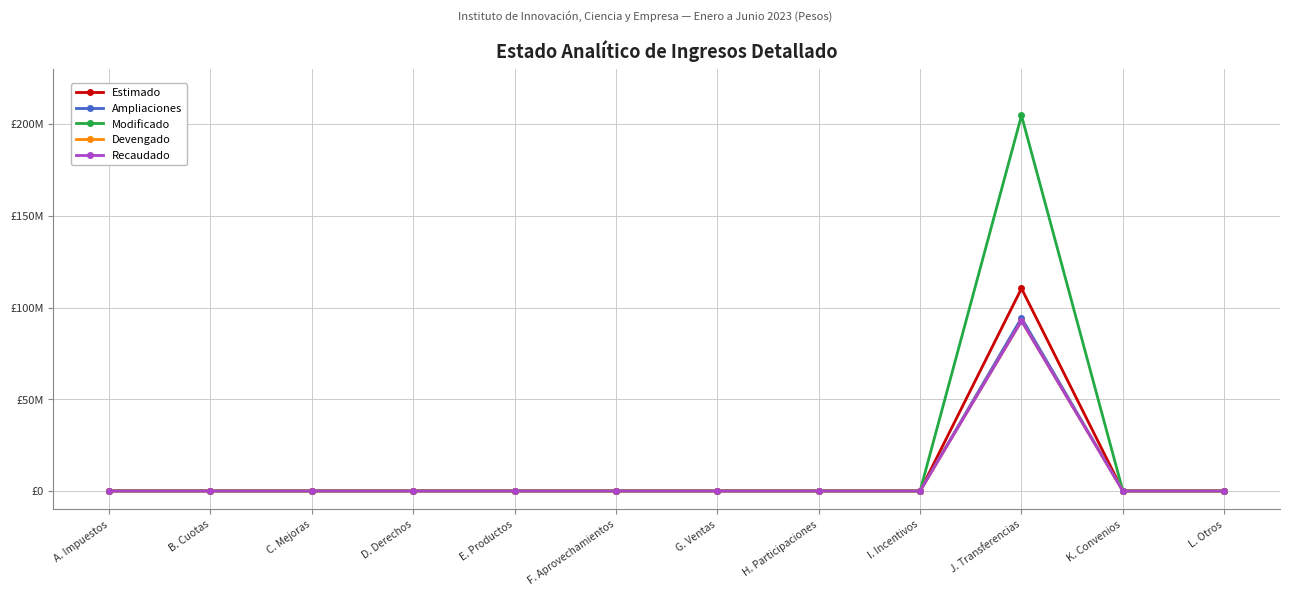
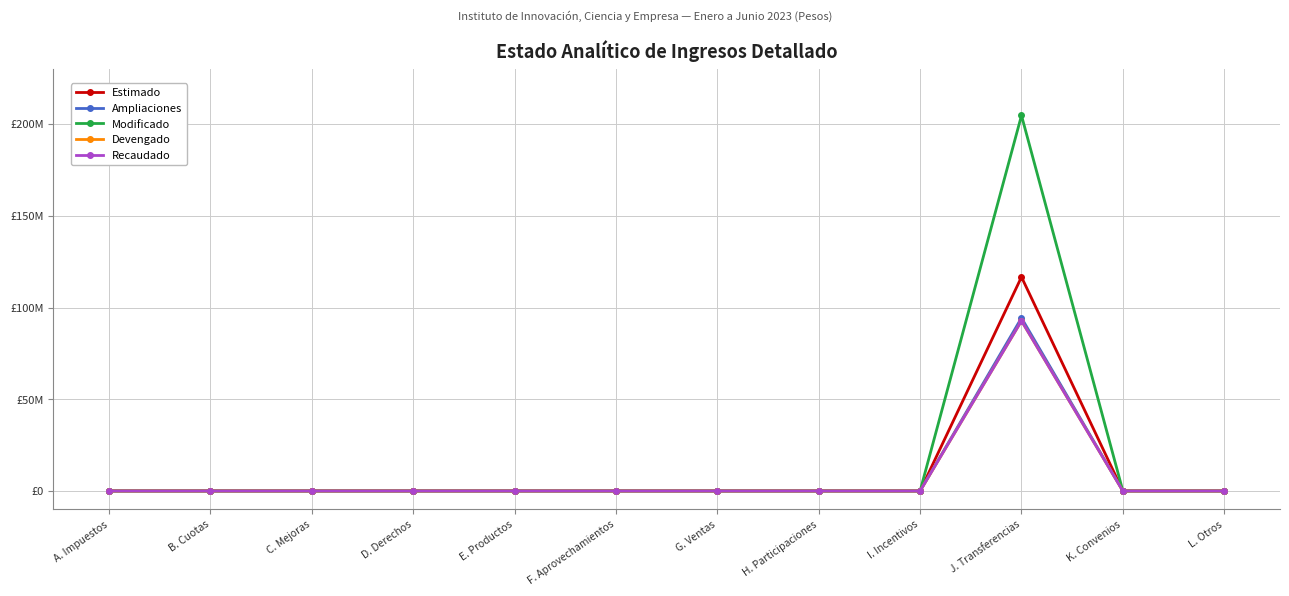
Estimado, J. Transferencias: £110000000 -> £117000000
